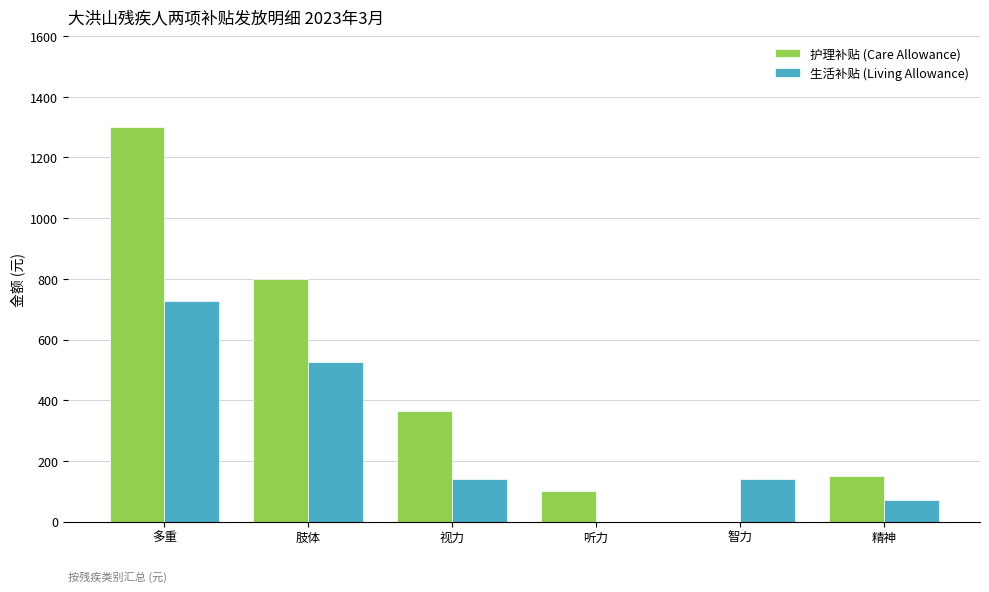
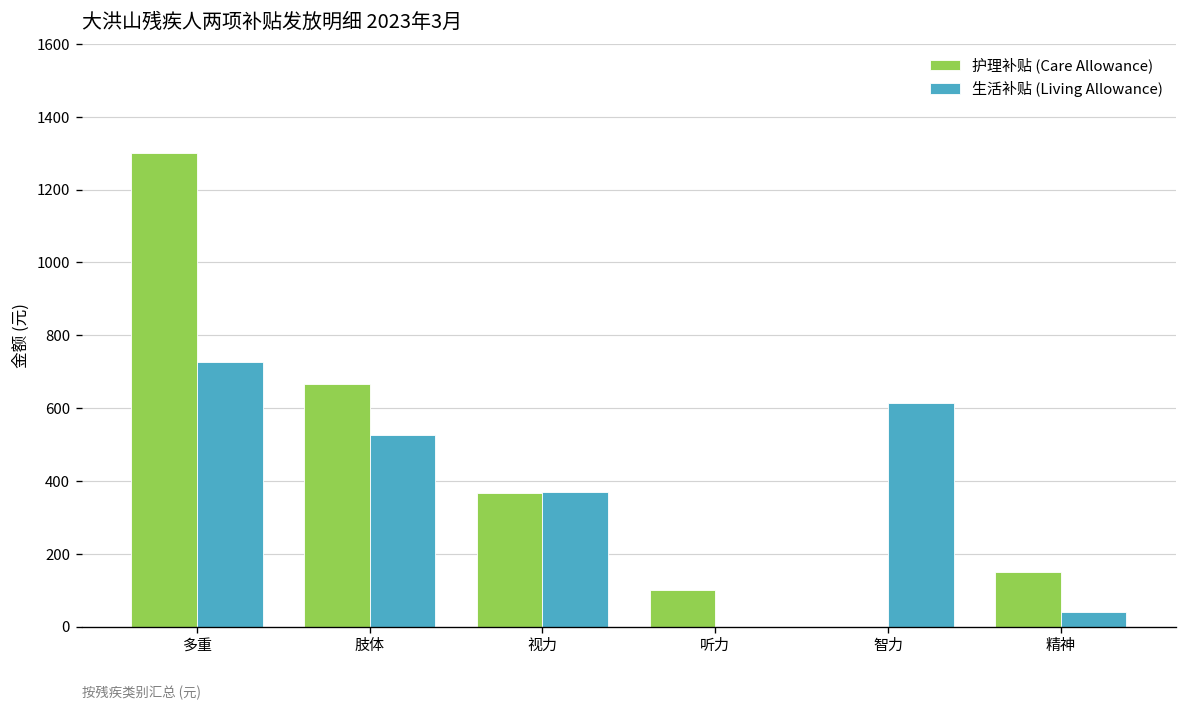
护理补贴 (Care Allowance), 肢体: 800 -> 670
生活补贴 (Living Allowance), 视力: 140 -> 370
生活补贴 (Living Allowance), 智力: 140 -> 610
生活补贴 (Living Allowance), 精神: 70 -> 40
